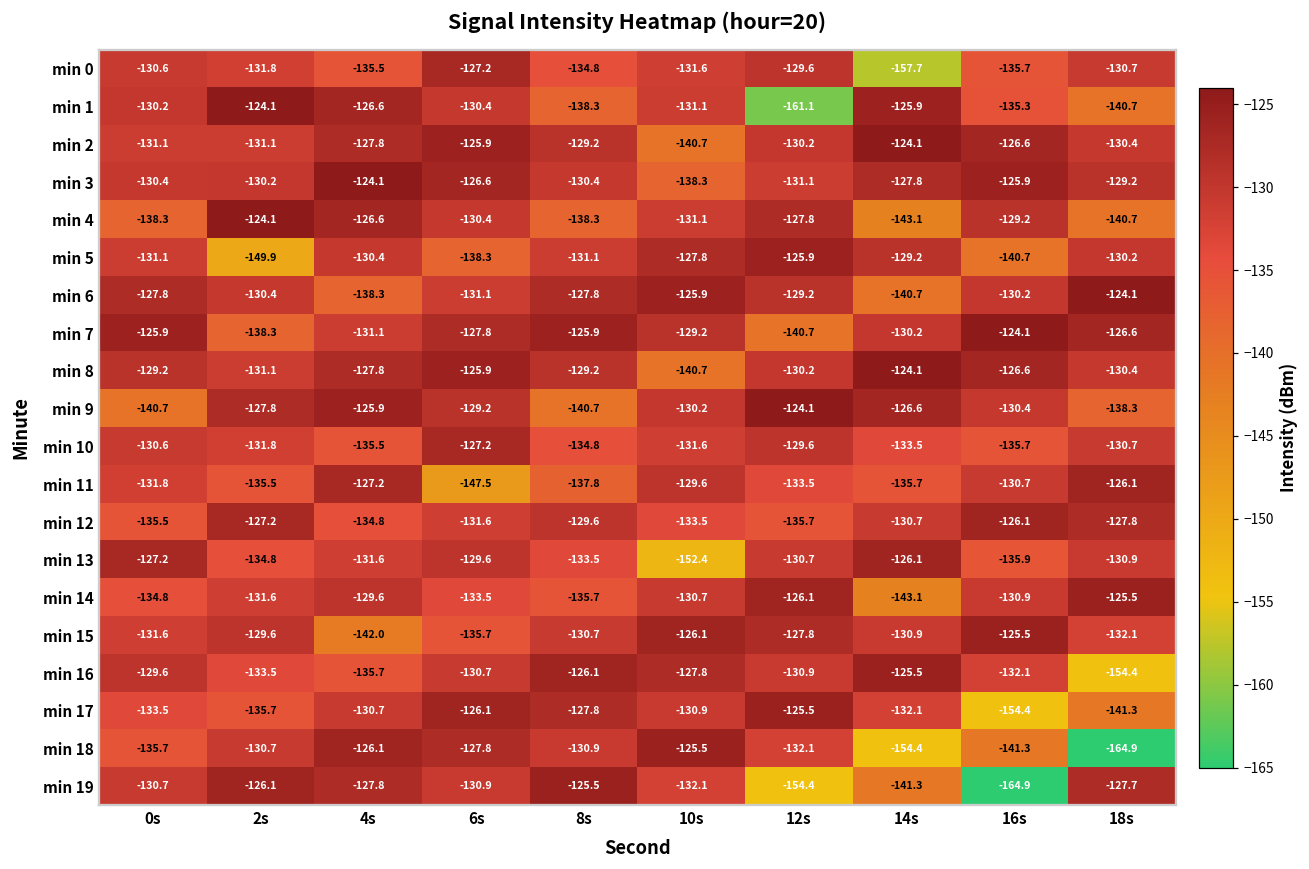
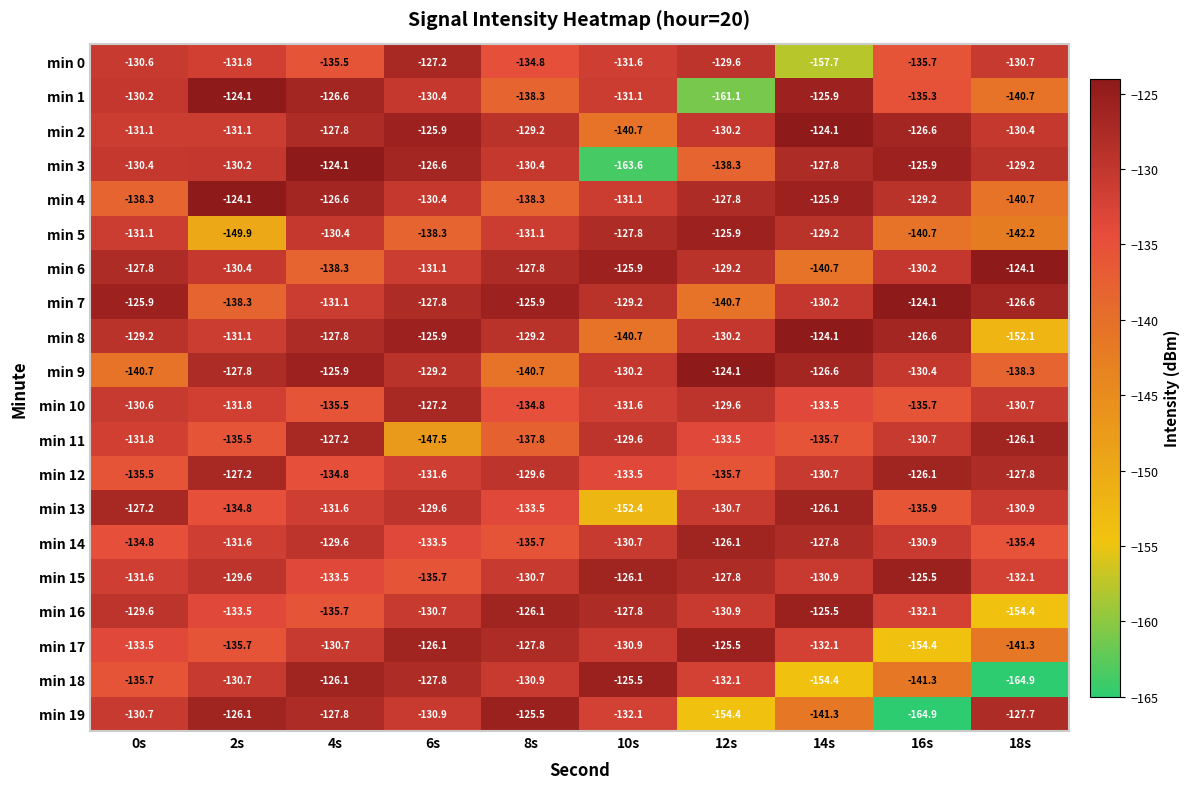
min 3, 10s: -138.3 -> -163.6
min 3, 12s: -131.1 -> -138.3
min 4, 14s: -143.1 -> -125.9
min 5, 18s: -130.2 -> -142.2
min 8, 18s: -130.4 -> -152.1
min 14, 14s: -143.1 -> -127.8
min 14, 18s: -125.5 -> -135.4
min 15, 4s: -142.0 -> -133.5
